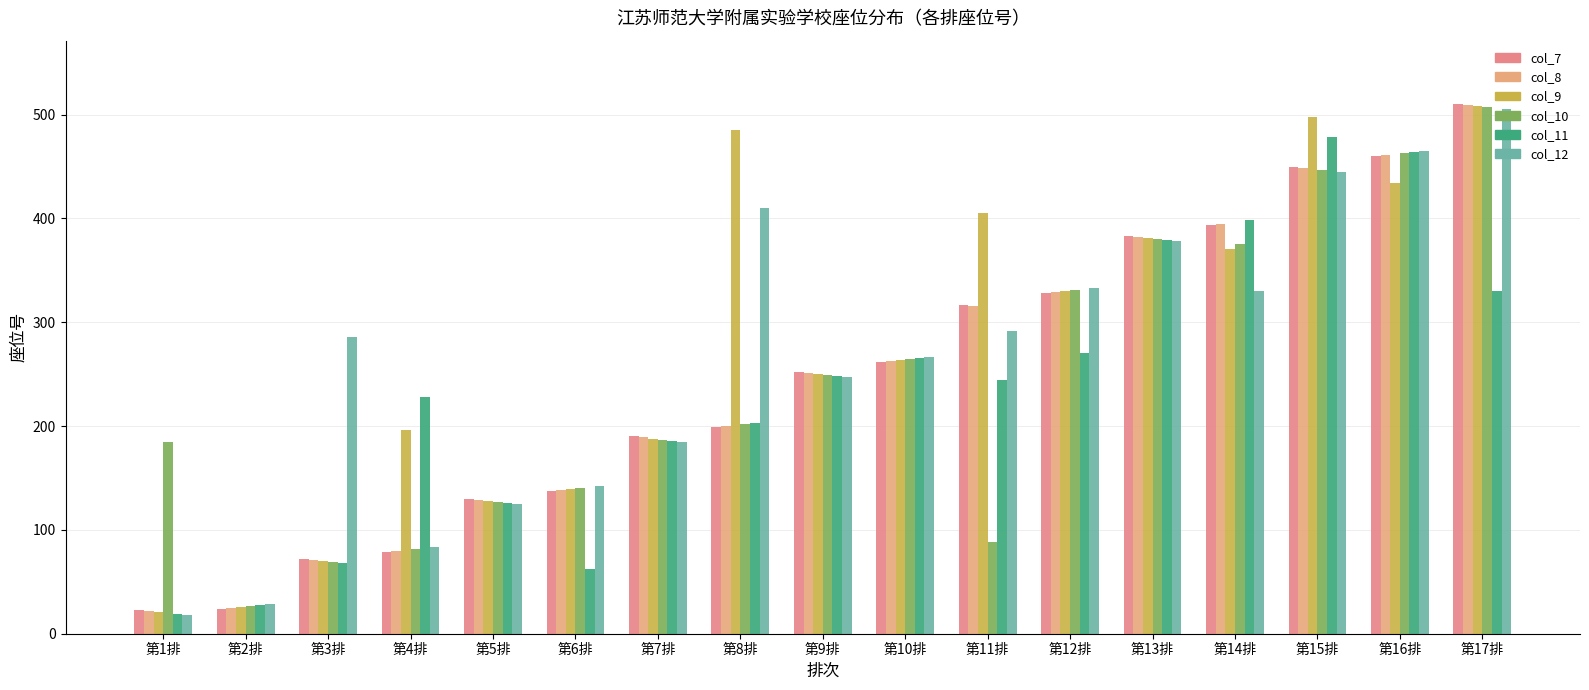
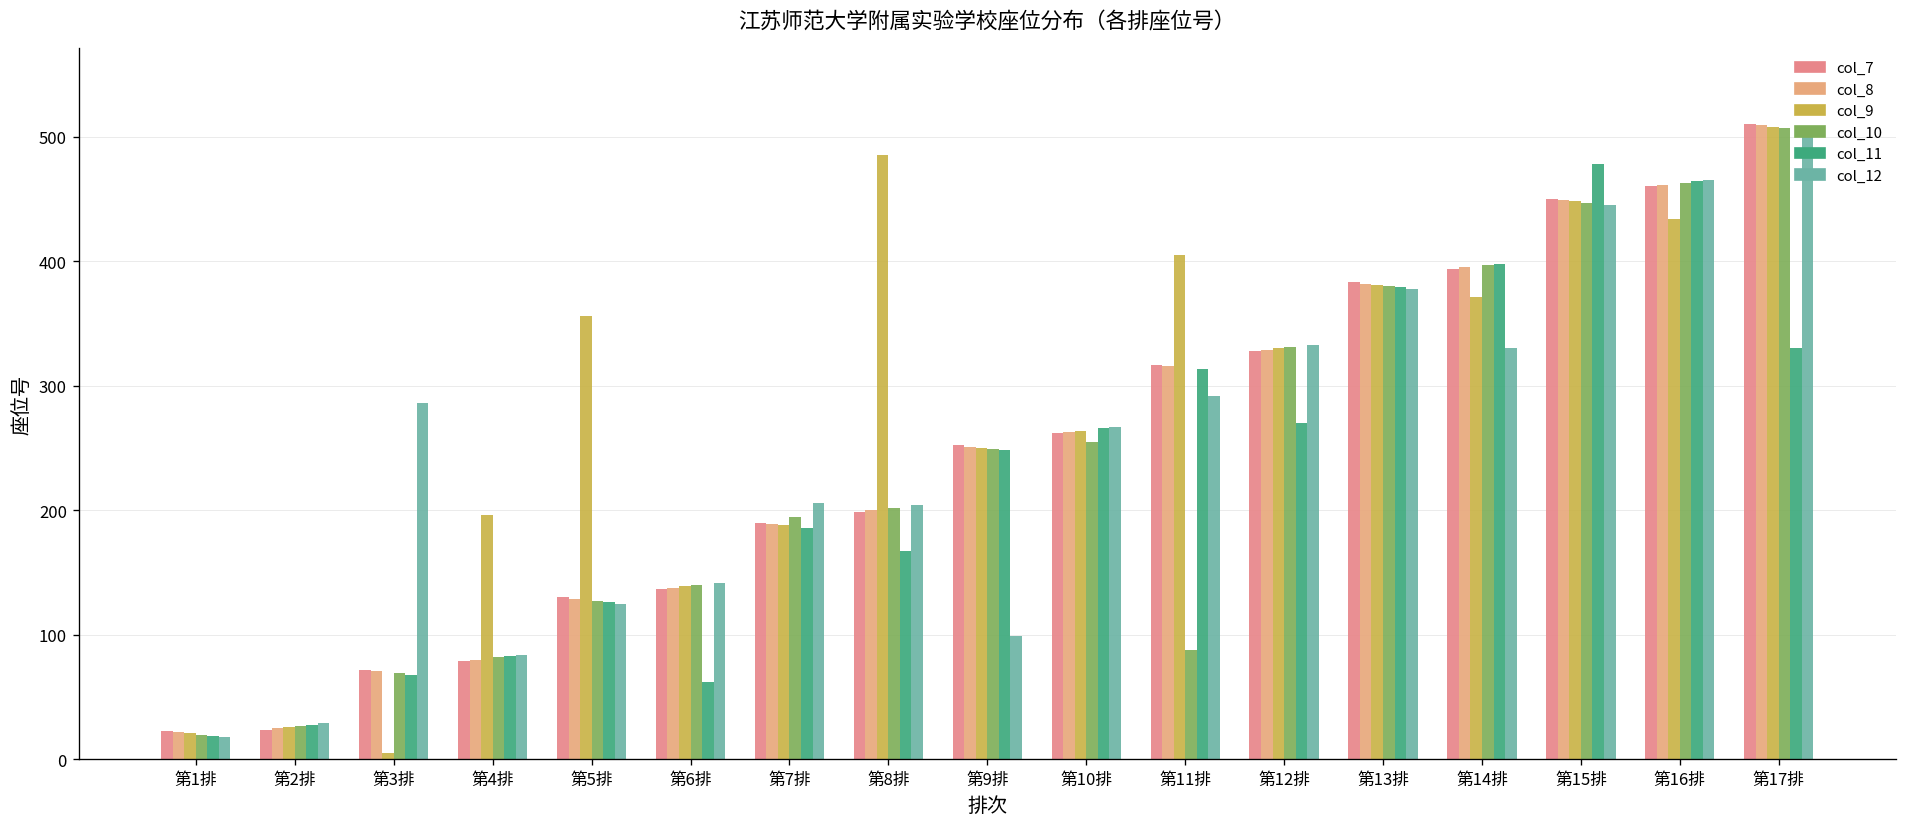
col_10, 第1排: 185 -> 20
col_9, 第3排: 70 -> 5
col_11, 第4排: 228 -> 83
col_9, 第5排: 128 -> 356
col_10, 第7排: 187 -> 195
col_12, 第7排: 185 -> 206
col_11, 第8排: 203 -> 167
col_12, 第8排: 410 -> 204
col_12, 第9排: 247 -> 99
col_10, 第10排: 265 -> 255
col_11, 第11排: 244 -> 313
col_10, 第14排: 375 -> 397
col_9, 第15排: 498 -> 448
